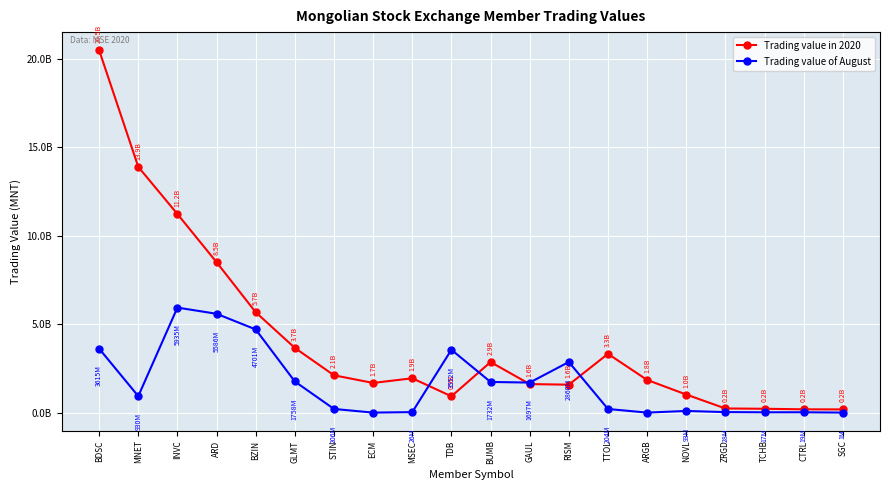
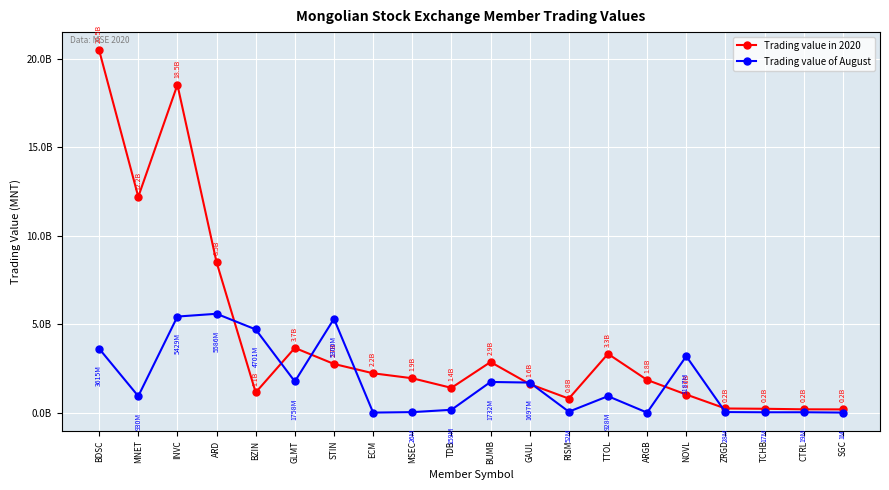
Trading value in 2020, MNET: 13.9B -> 12.2B
Trading value in 2020, INVC: 11.2B -> 18.5B
Trading value of August, INVC: 5935M -> 5429M
Trading value in 2020, BZIN: 5.7B -> 1.1B
Trading value in 2020, STIN: 2.1B -> 2.7B
Trading value of August, STIN: 206M -> 5300M
Trading value in 2020, ECM: 1.7B -> 2.2B
Trading value in 2020, TDB: 0.9B -> 1.4B
Trading value of August, TDB: 3552M -> 159M
Trading value in 2020, RISM: 1.6B -> 0.8B
Trading value of August, RISM: 2860M -> 52M
Trading value of August, TTOL: 204M -> 928M
Trading value of August, NOVL: 93M -> 3187M
